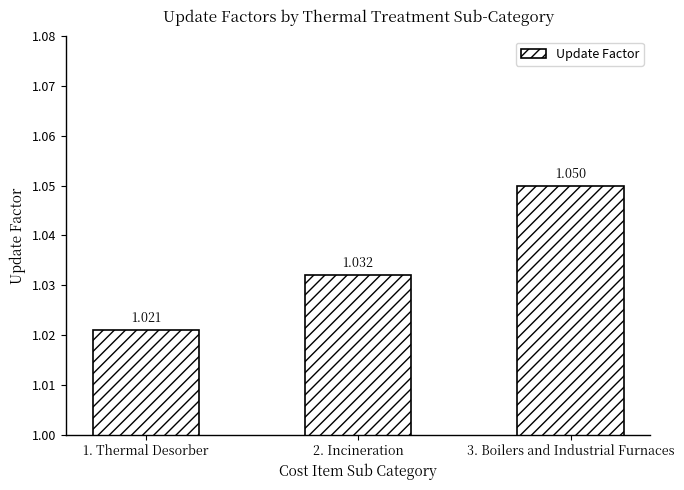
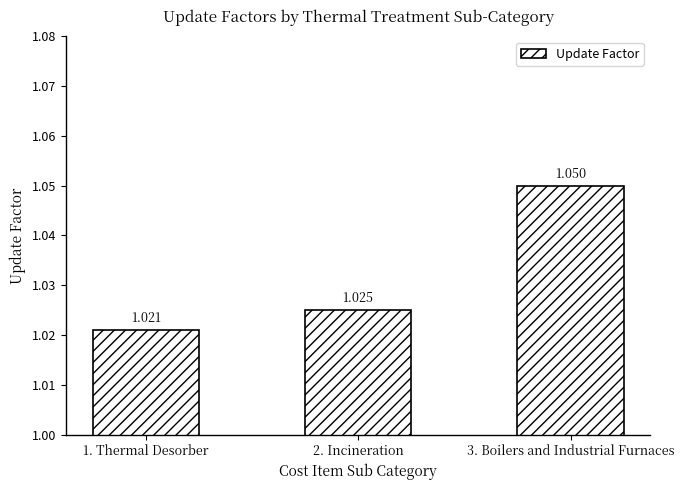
2. Incineration: 1.032 -> 1.025
